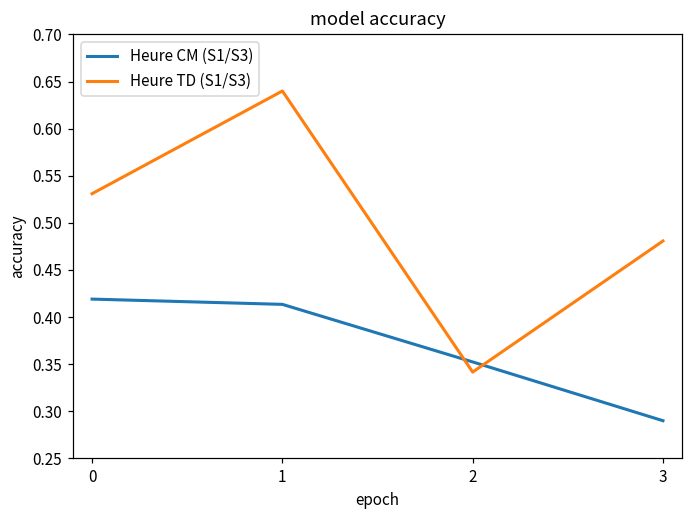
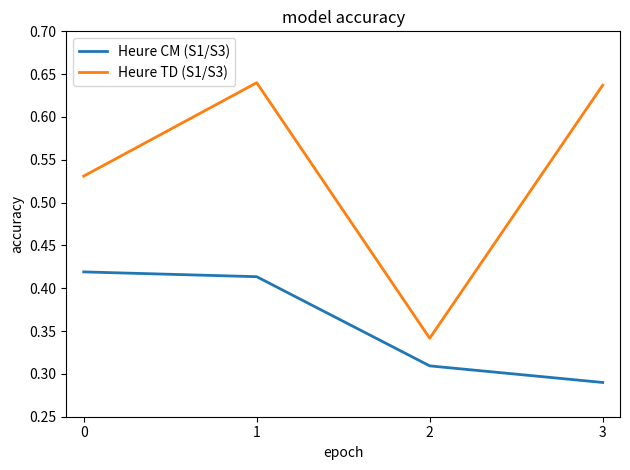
Heure CM (S1/S3), 2: 0.35 -> 0.31
Heure TD (S1/S3), 3: 0.48 -> 0.64
